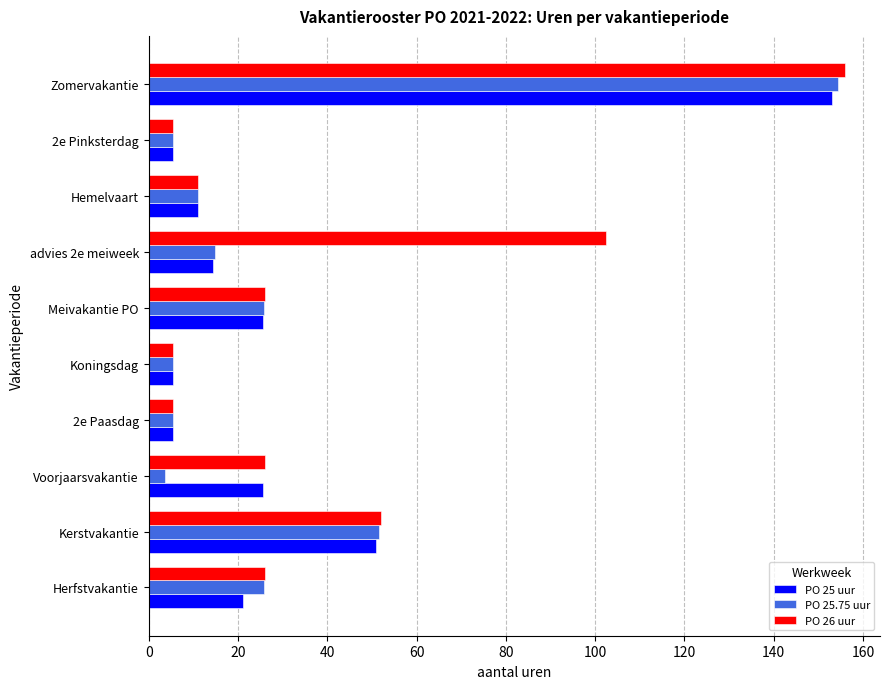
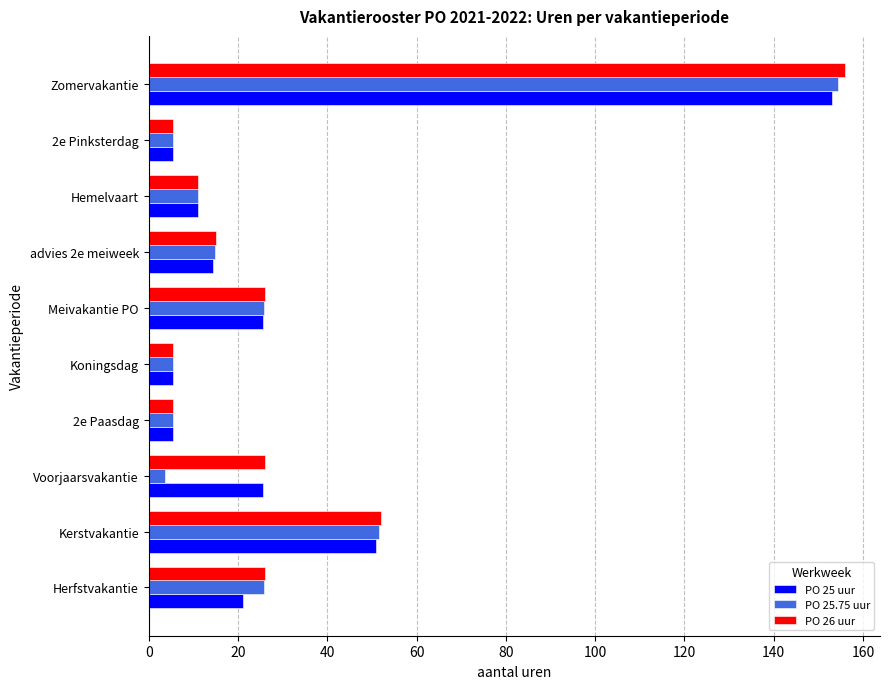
PO 26 uur, advies 2e meiweek: 103 -> 15
